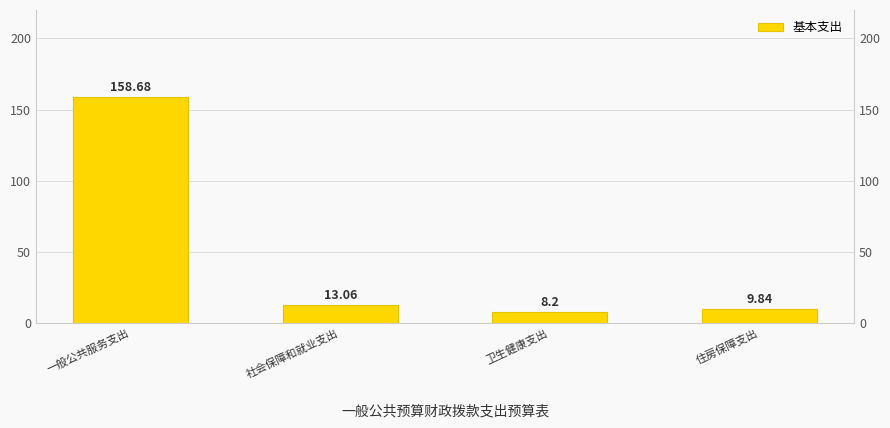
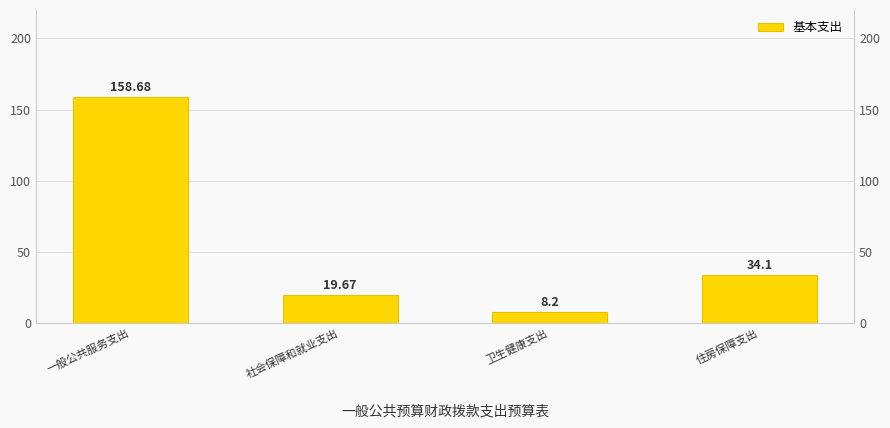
社会保障和就业支出: 13.06 -> 19.67
住房保障支出: 9.84 -> 34.1
